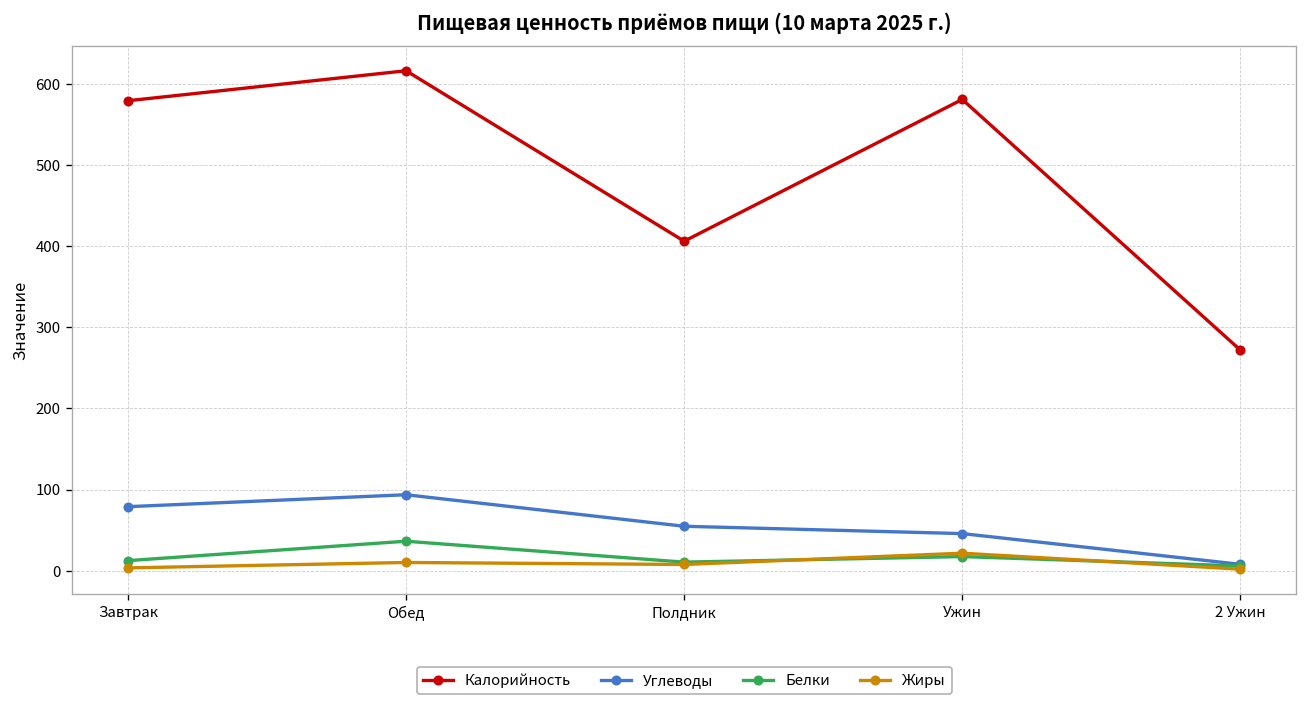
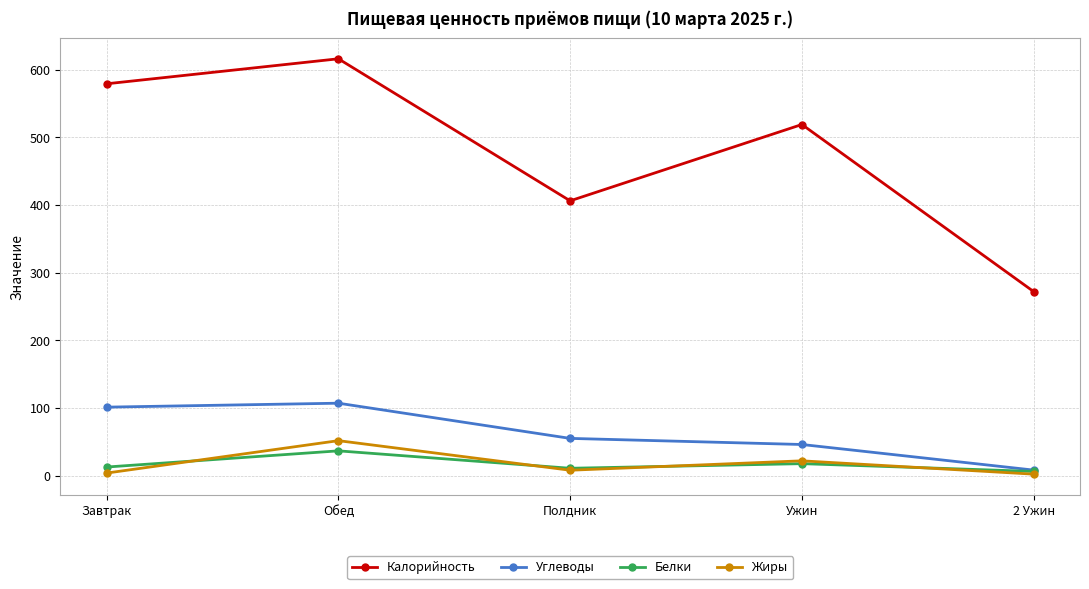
Углеводы, Завтрак: 80 -> 100
Углеводы, Обед: 90 -> 110
Жиры, Обед: 10 -> 50
Калорийность, Ужин: 580 -> 520
